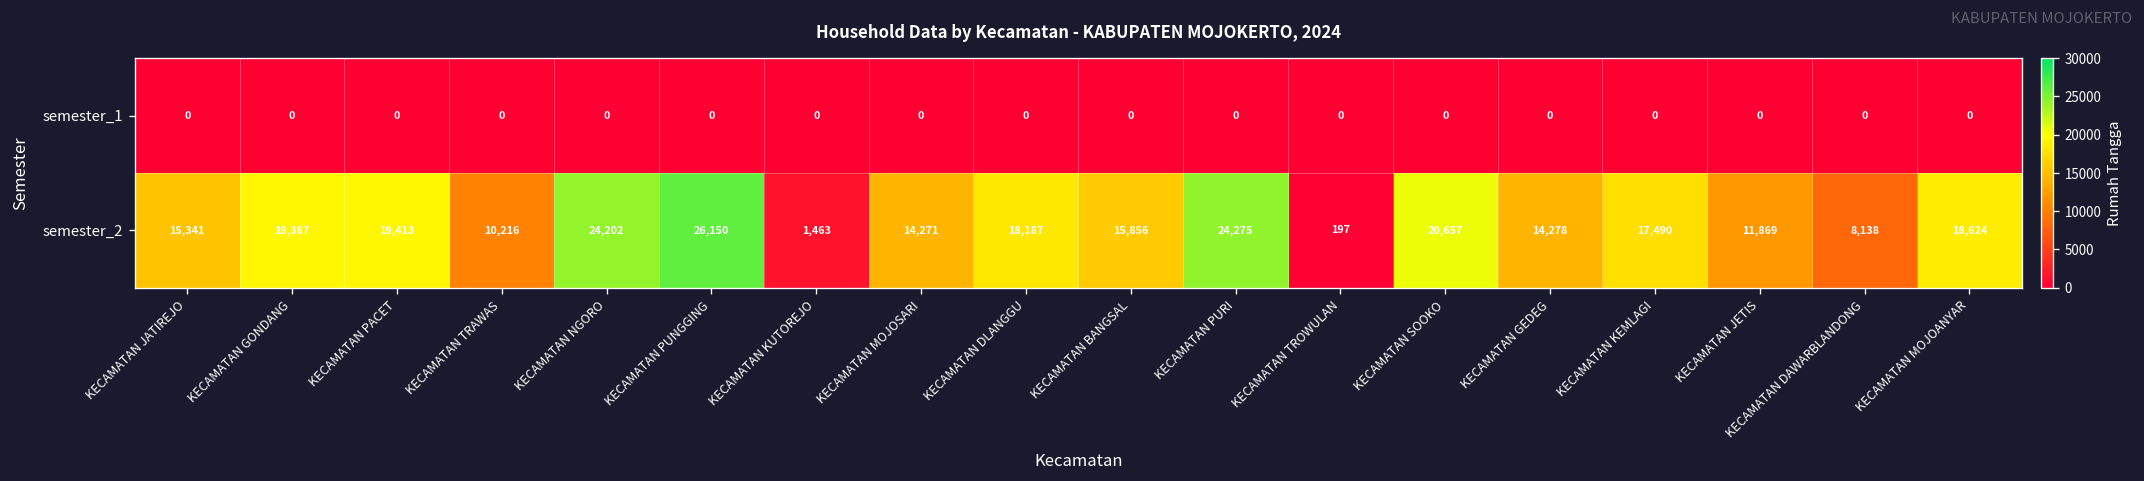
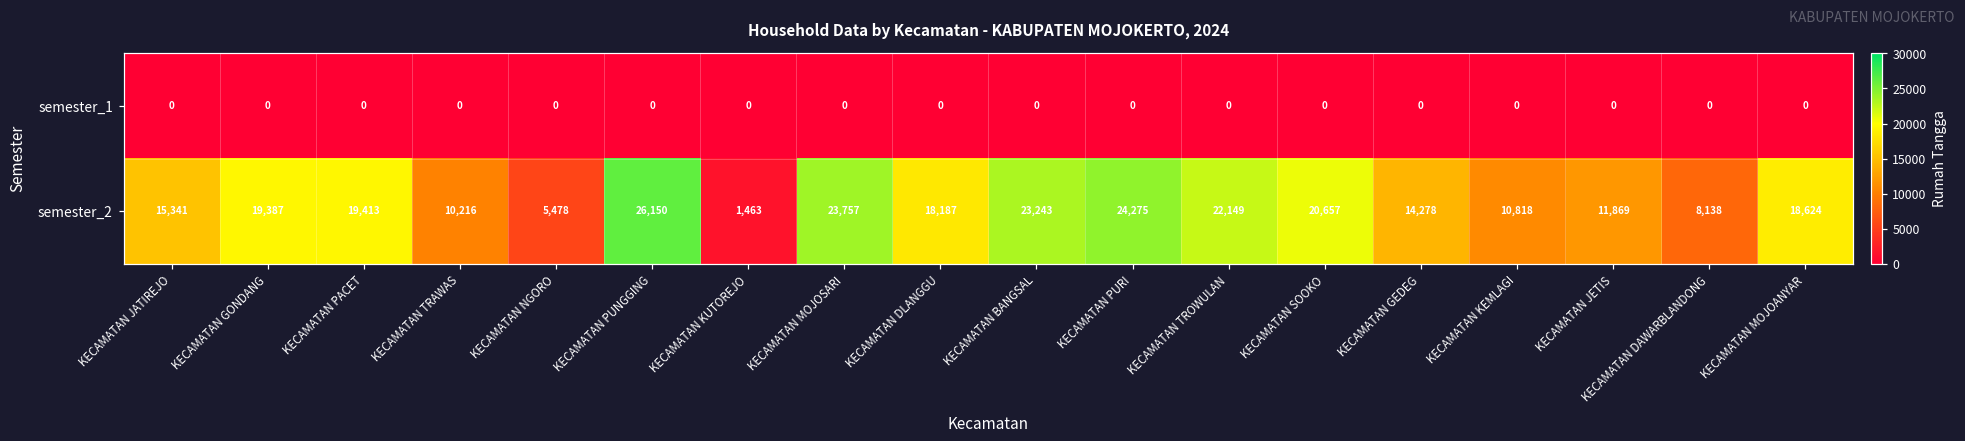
semester_2, KECAMATAN NGORO: 24,202 -> 5,478
semester_2, KECAMATAN MOJOSARI: 14,271 -> 23,757
semester_2, KECAMATAN BANGSAL: 15,856 -> 23,243
semester_2, KECAMATAN TROWULAN: 197 -> 22,149
semester_2, KECAMATAN KEMLAGI: 17,490 -> 10,818
